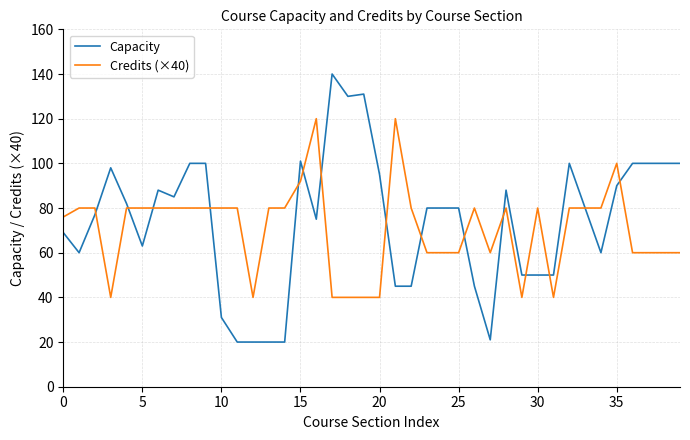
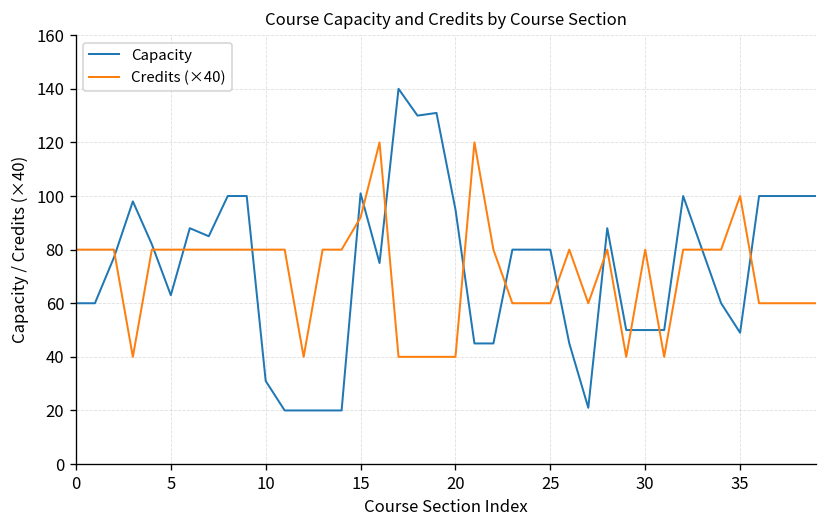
Capacity, 0: 69 -> 60
Credits (×40), 0: 76 -> 80
Capacity, 35: 90 -> 49
